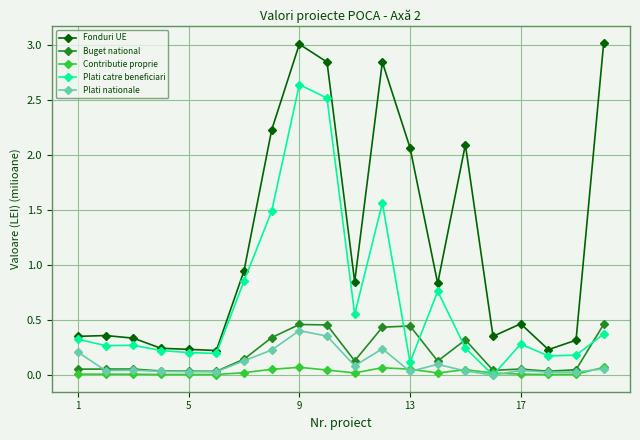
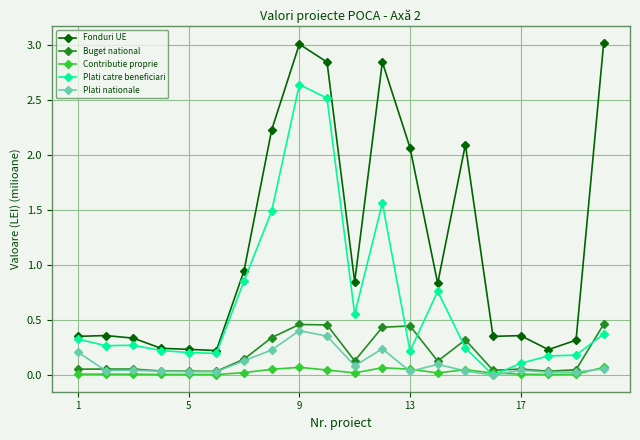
Plati catre beneficiari, 13: 0.12 -> 0.22
Fonduri UE, 17: 0.47 -> 0.36
Plati catre beneficiari, 17: 0.28 -> 0.11
